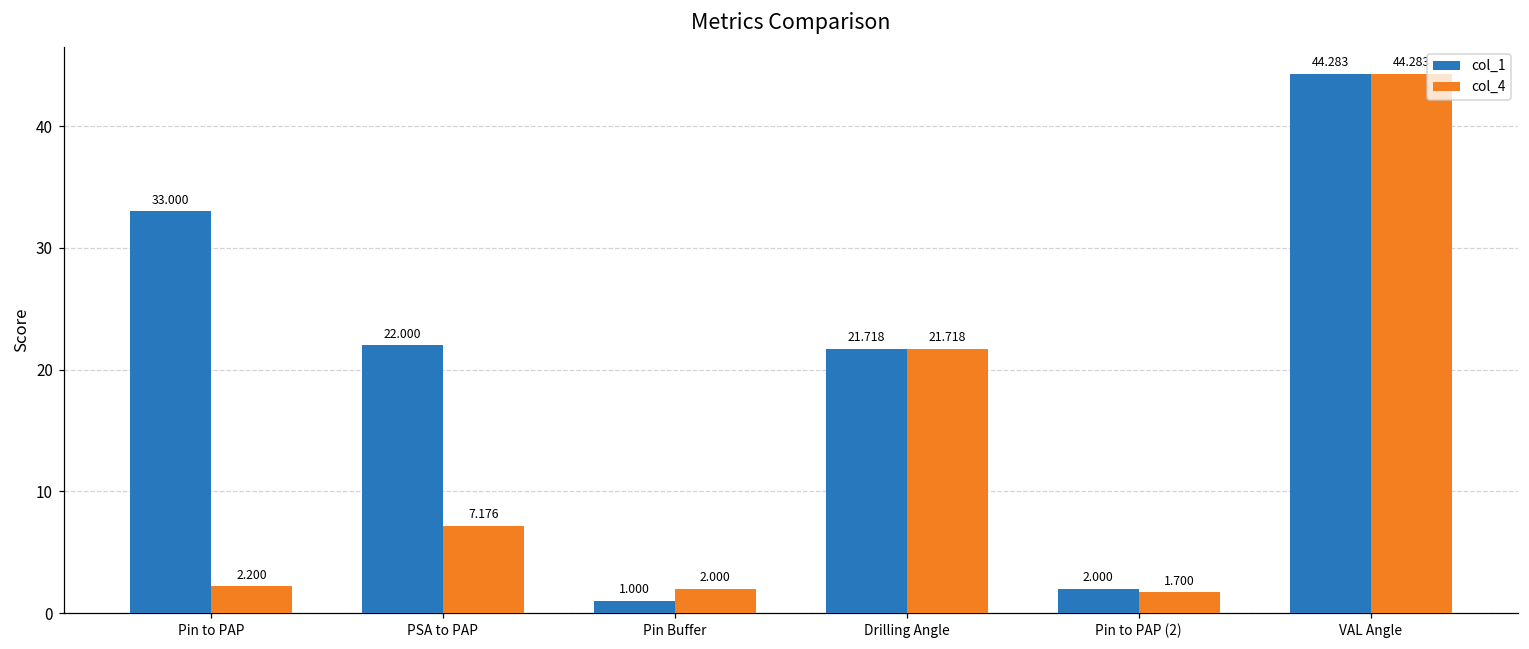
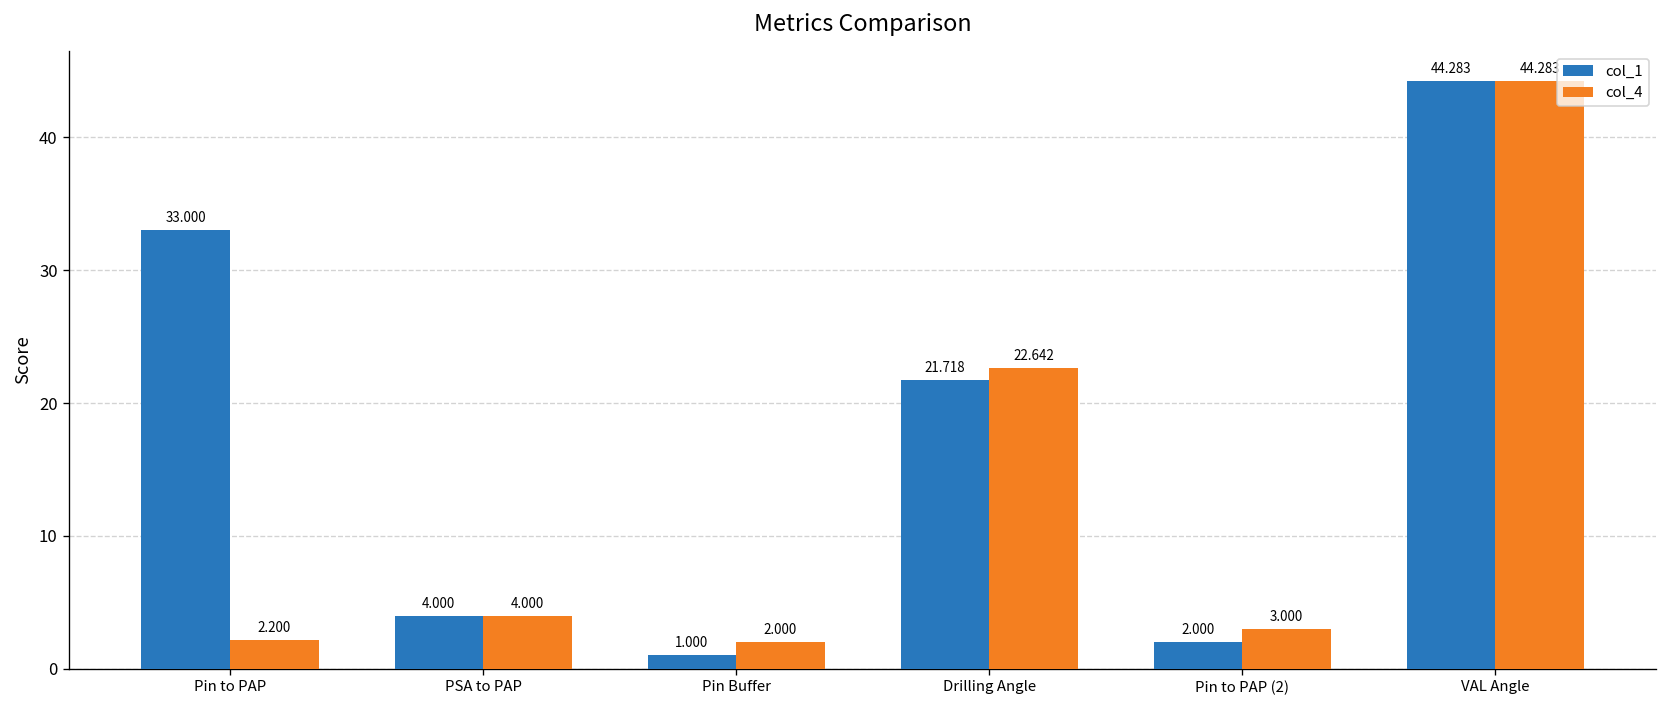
col_1, PSA to PAP: 22.000 -> 4.000
col_4, PSA to PAP: 7.176 -> 4.000
col_4, Drilling Angle: 21.718 -> 22.642
col_4, Pin to PAP (2): 1.700 -> 3.000
